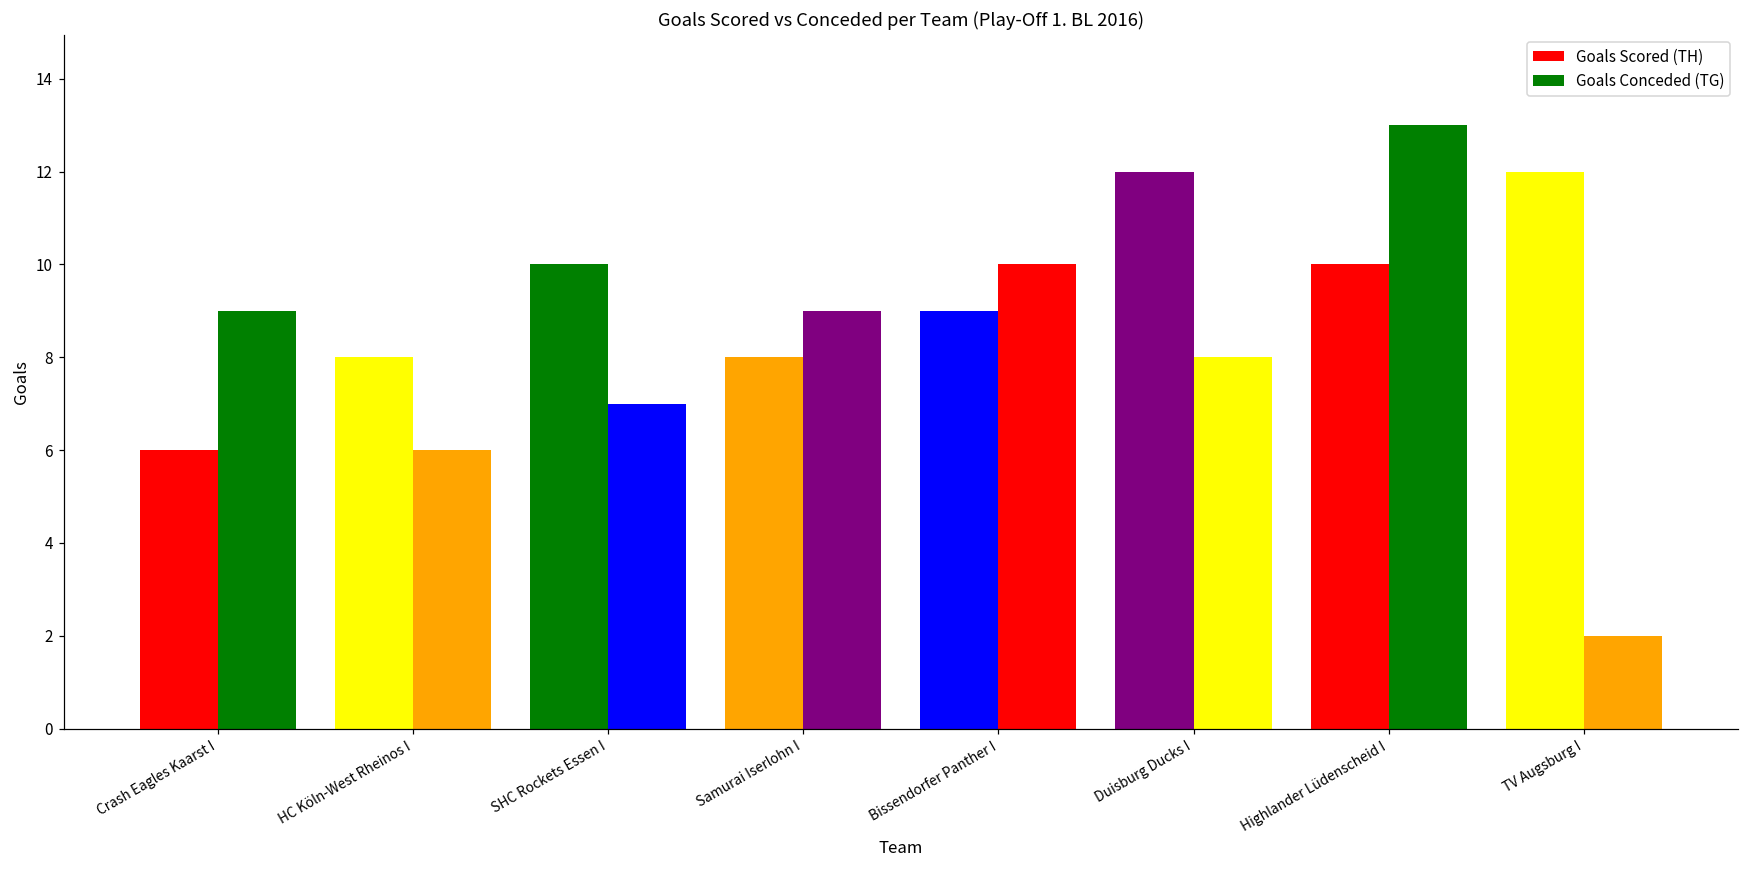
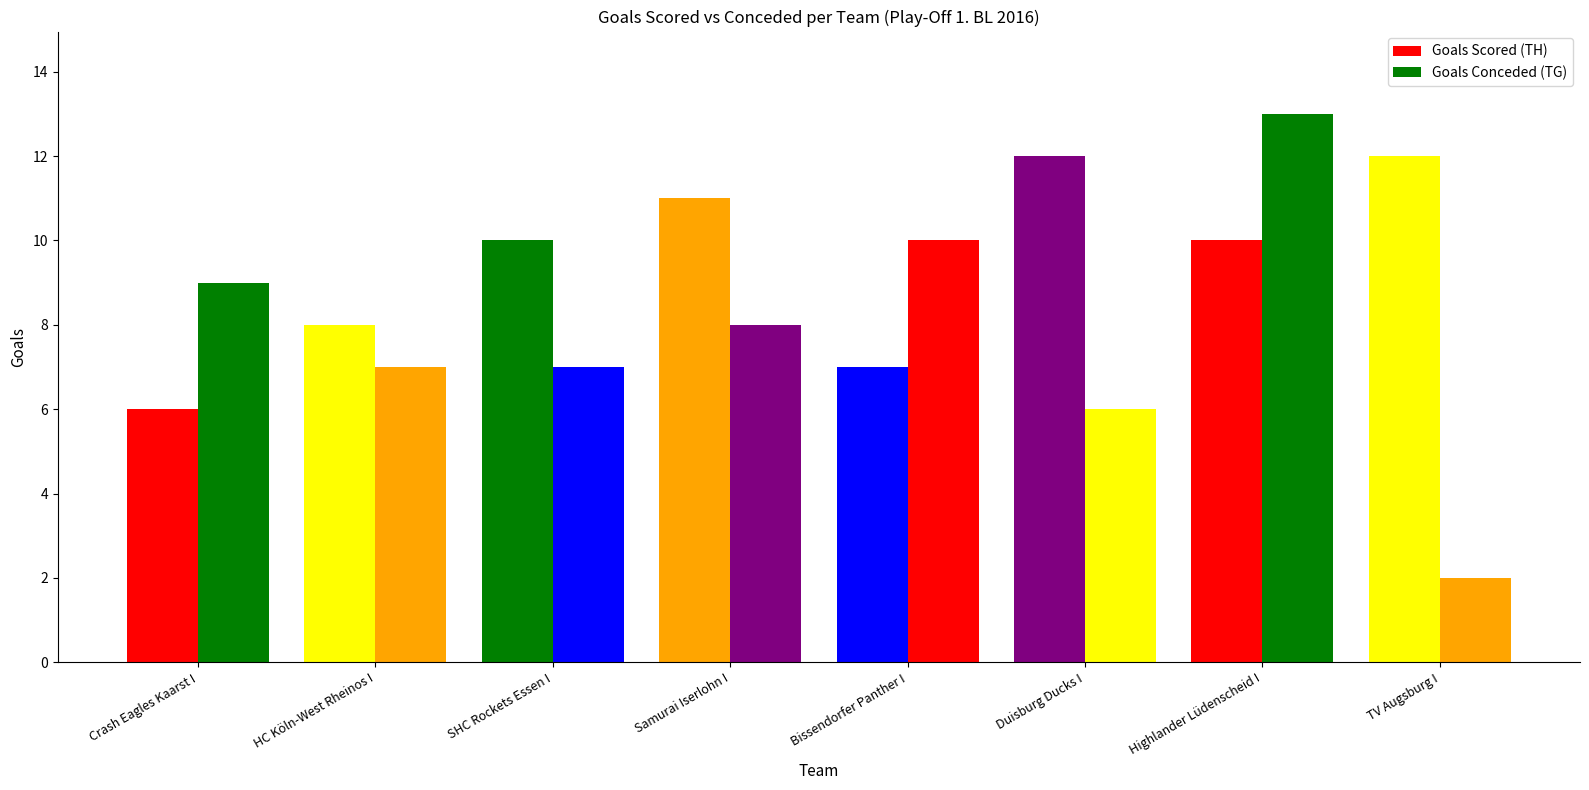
Goals Conceded (TG), HC Köln-West Rheinos I: 6 -> 7
Goals Scored (TH), Samurai Iserlohn I: 8 -> 11
Goals Conceded (TG), Samurai Iserlohn I: 9 -> 8
Goals Scored (TH), Bissendorfer Panther I: 9 -> 7
Goals Conceded (TG), Duisburg Ducks I: 8 -> 6
